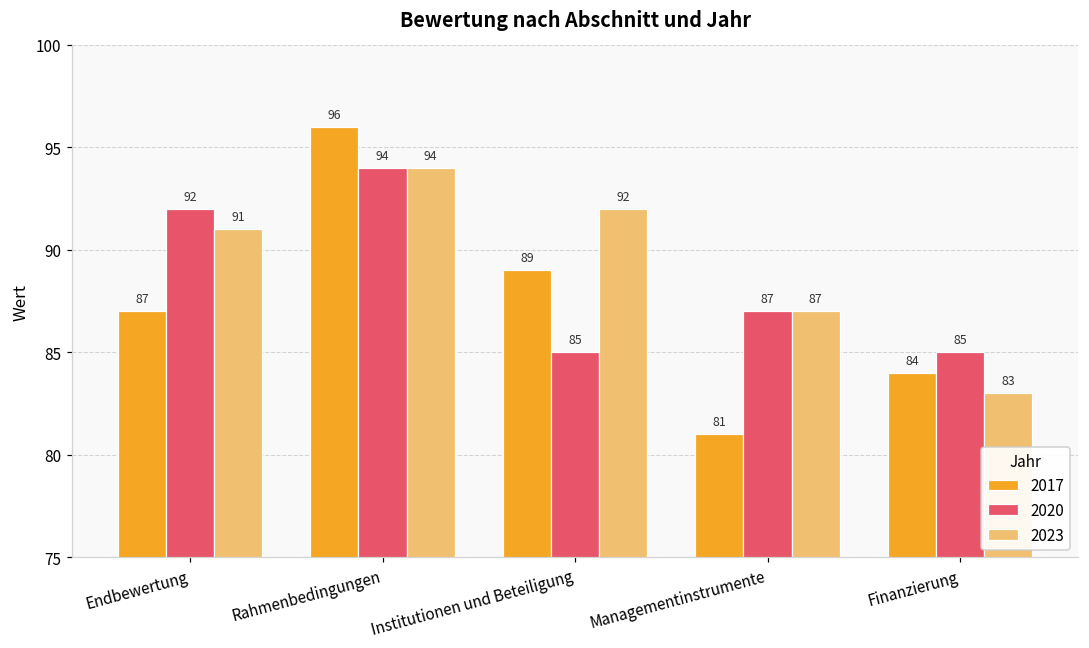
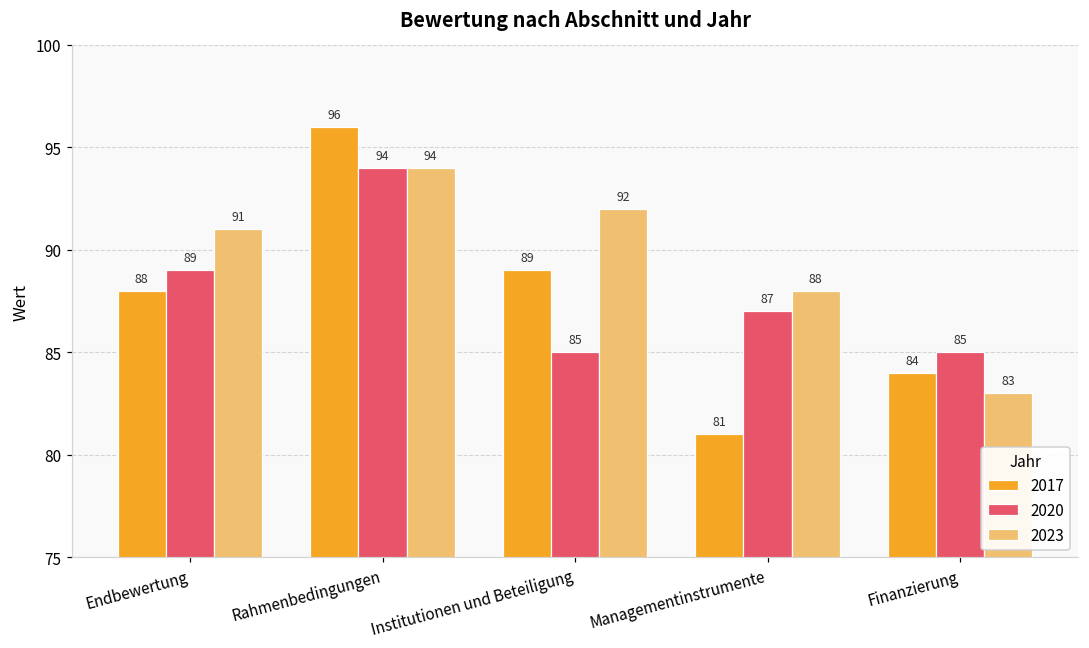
2017, Endbewertung: 87 -> 88
2020, Endbewertung: 92 -> 89
2023, Managementinstrumente: 87 -> 88
